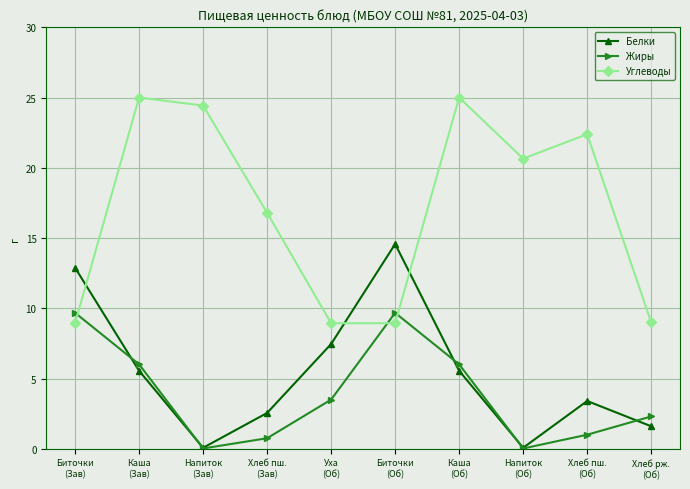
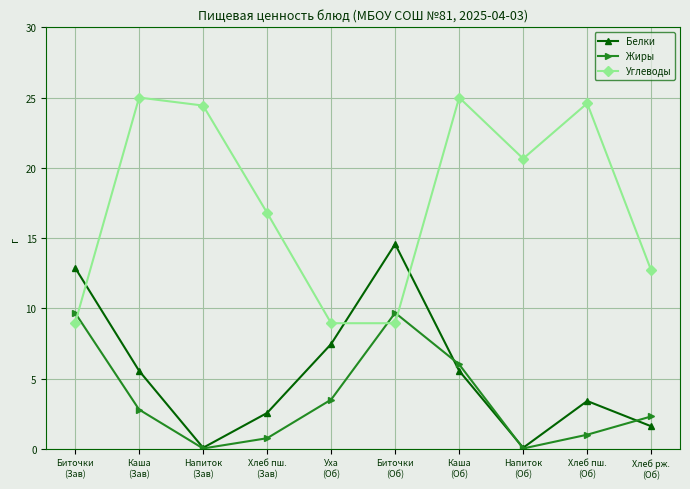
Жиры, Каша (Зав): 6.0 -> 2.8
Углеводы, Хлеб пш. (Об): 22.4 -> 24.6
Углеводы, Хлеб рж. (Об): 9.0 -> 12.7
